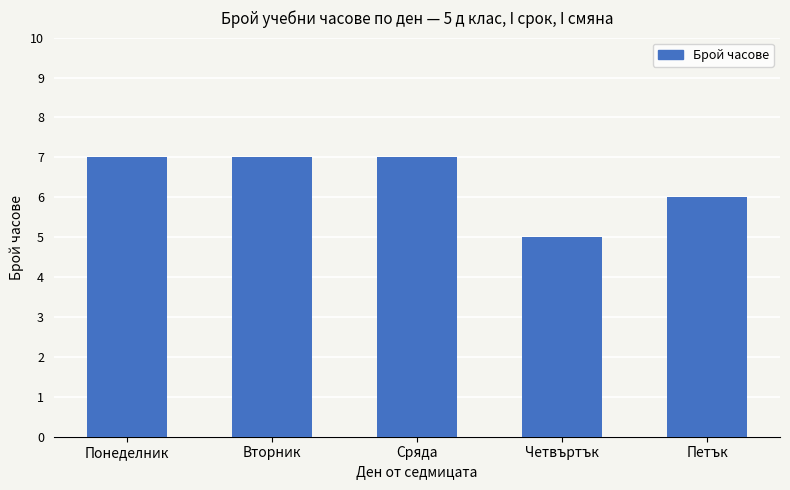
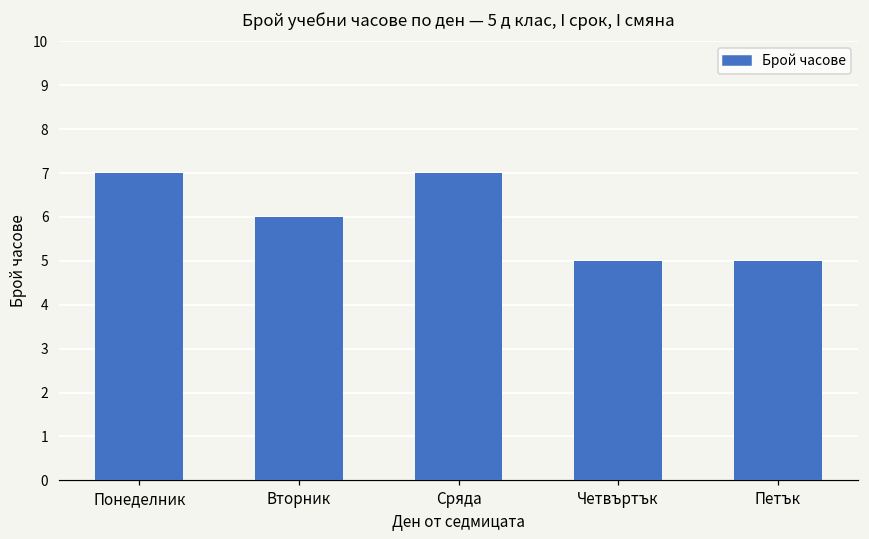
Вторник: 7 -> 6
Петък: 6 -> 5
